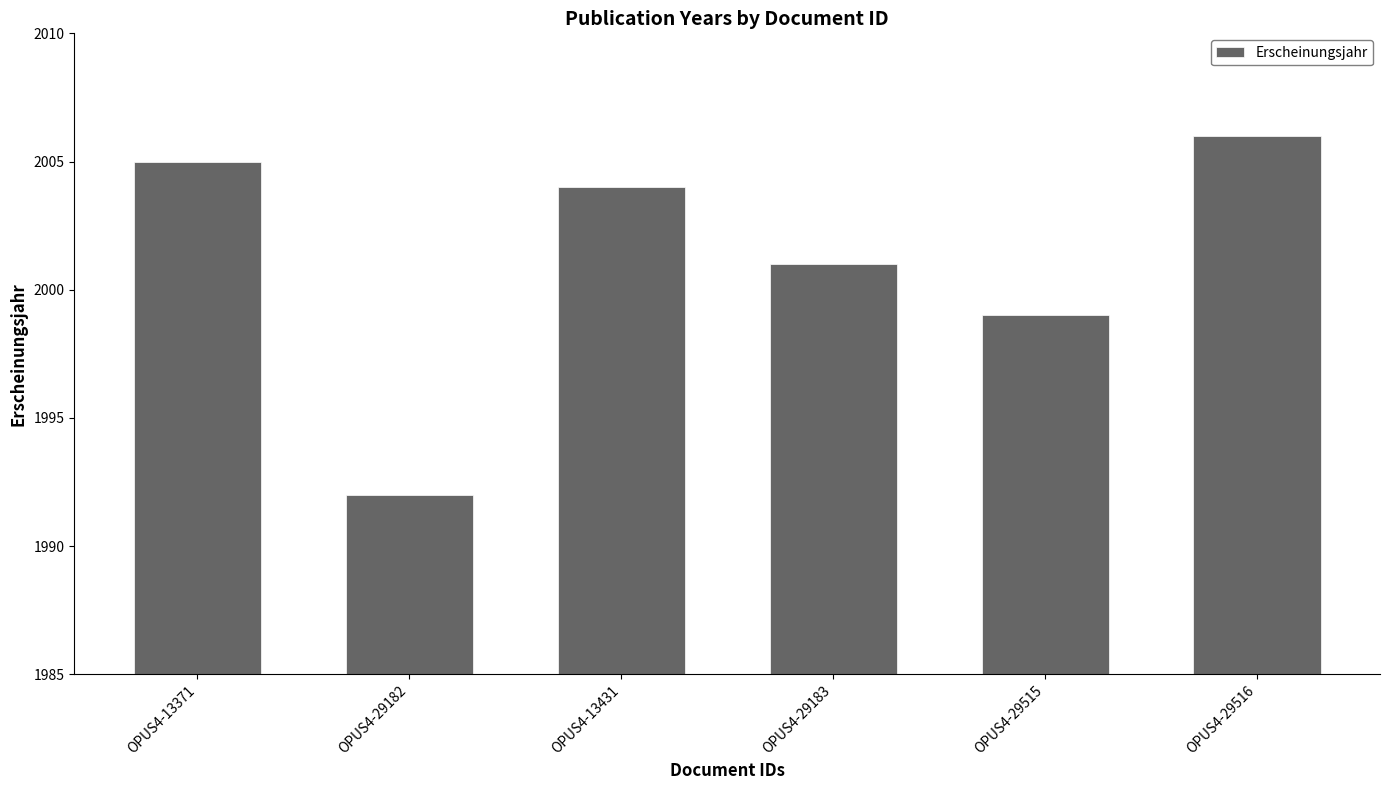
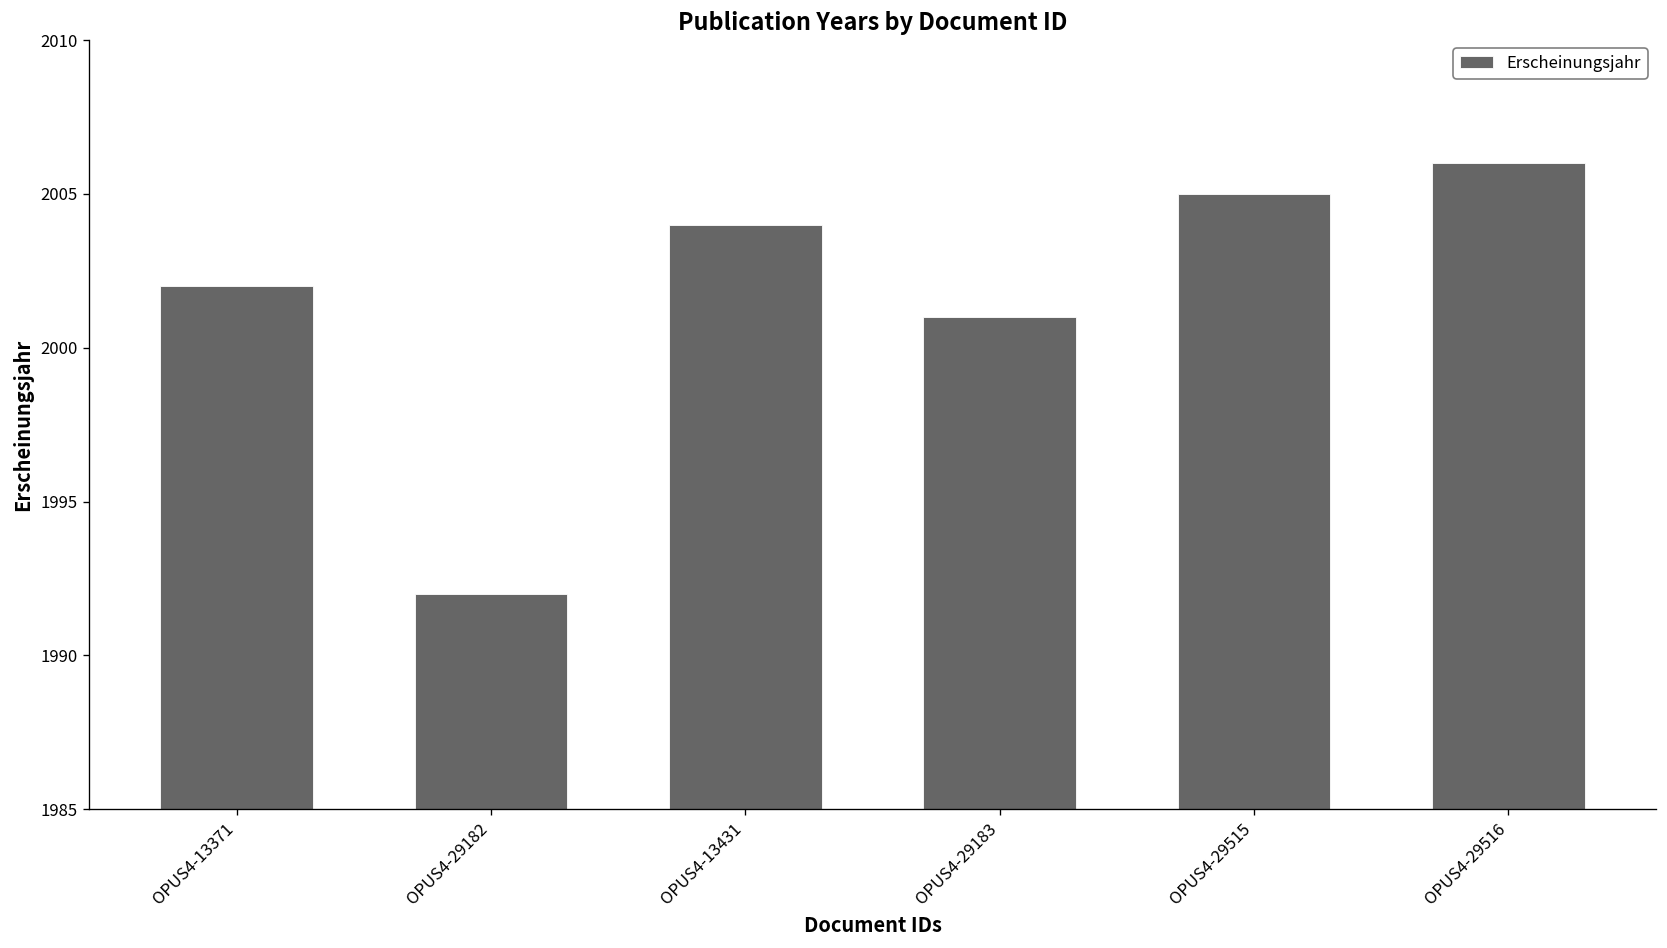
OPUS4-13371: 2005 -> 2002
OPUS4-29515: 1999 -> 2005
